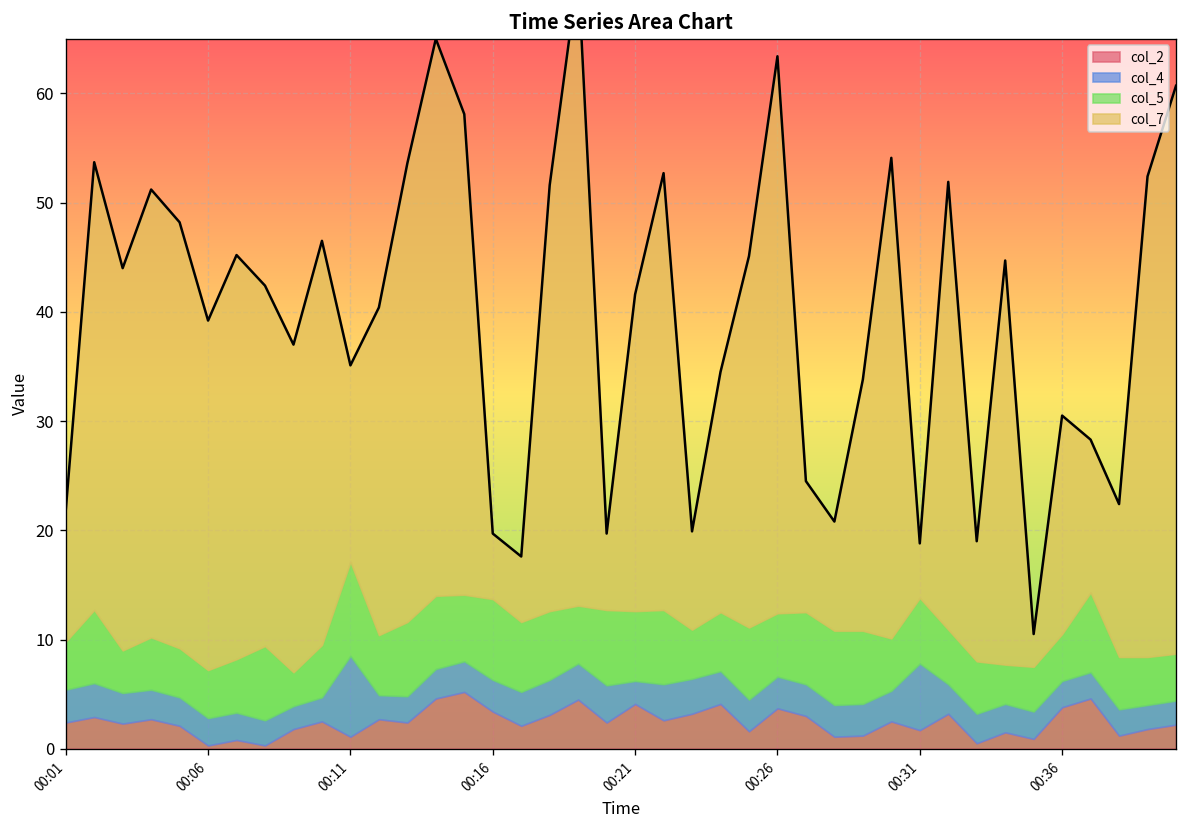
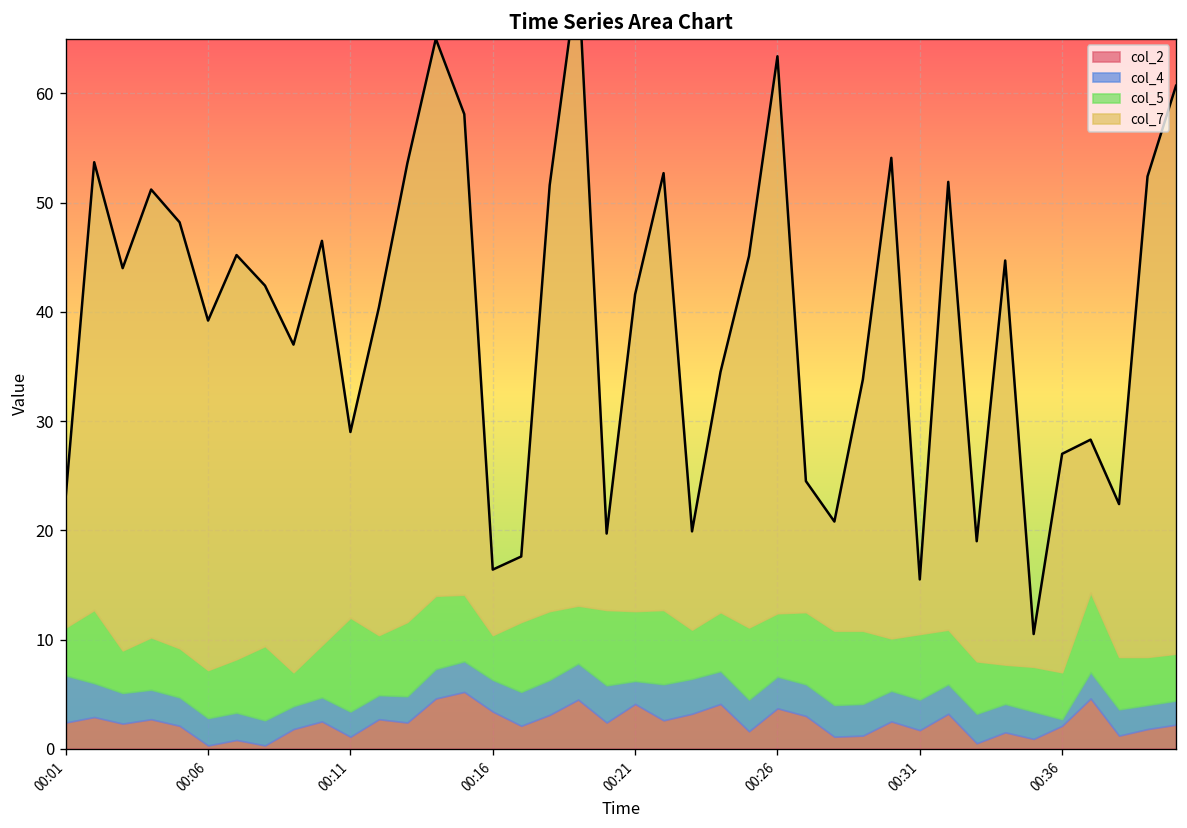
col_4, 00:01: 3 -> 4
col_4, 00:11: 7 -> 2
col_7, 00:11: 18 -> 17
col_5, 00:16: 7 -> 4
col_4, 00:31: 6 -> 3
col_2, 00:36: 4 -> 2
col_4, 00:36: 2 -> 1
